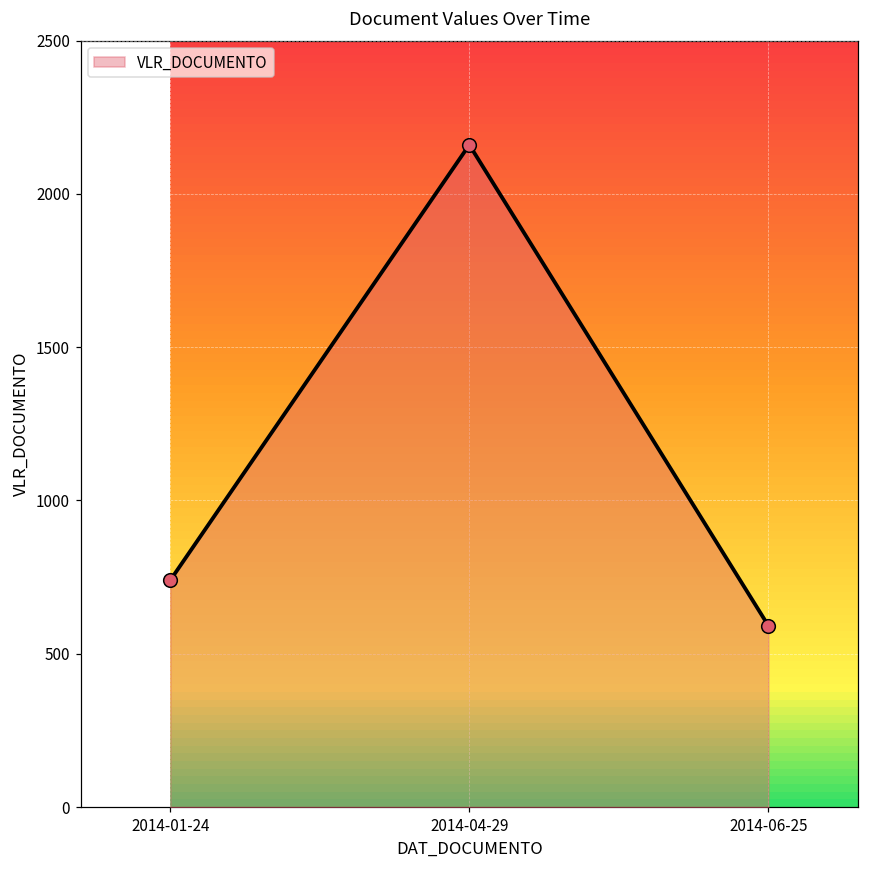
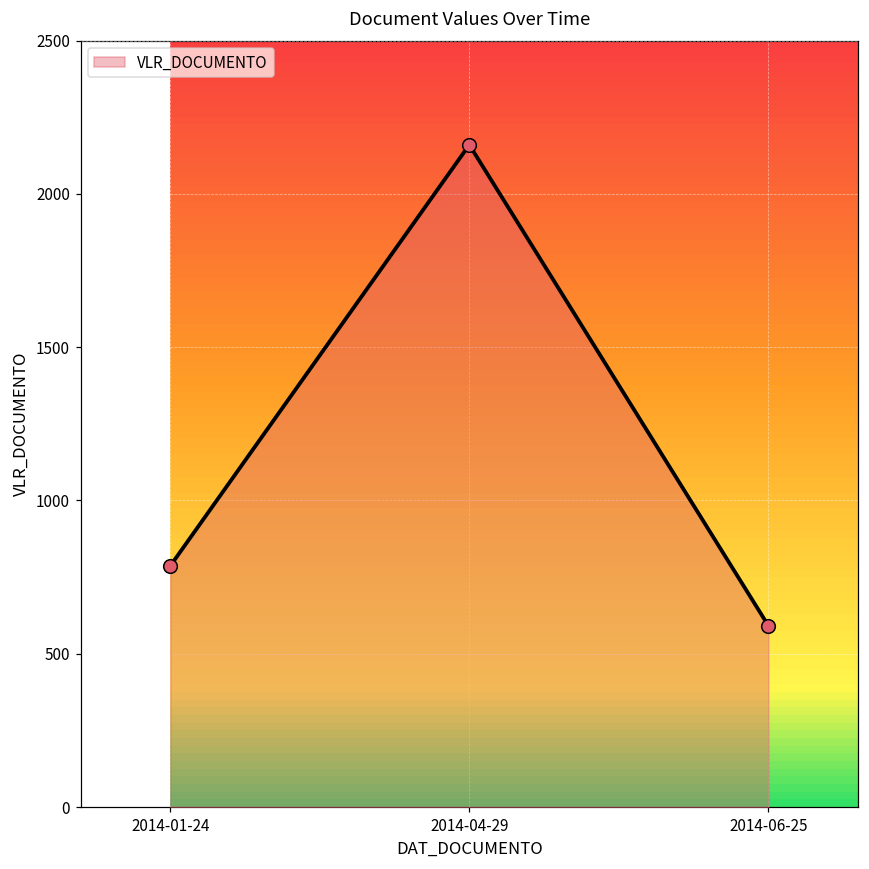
2014-01-24: 740 -> 790
